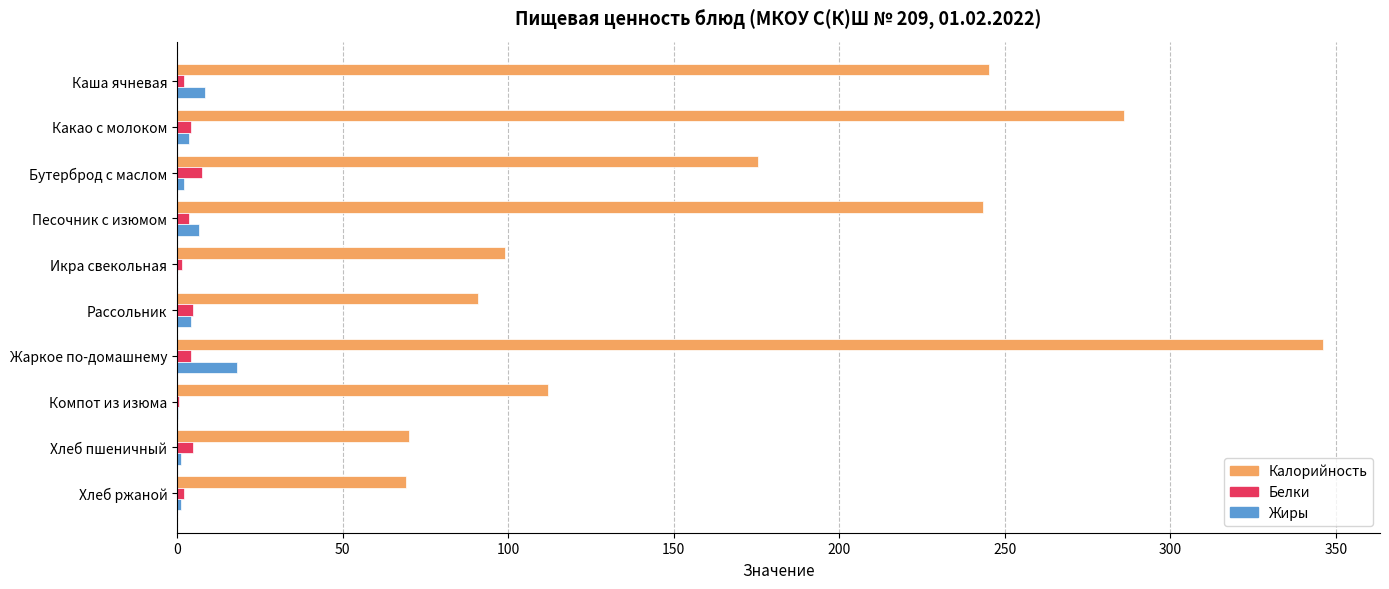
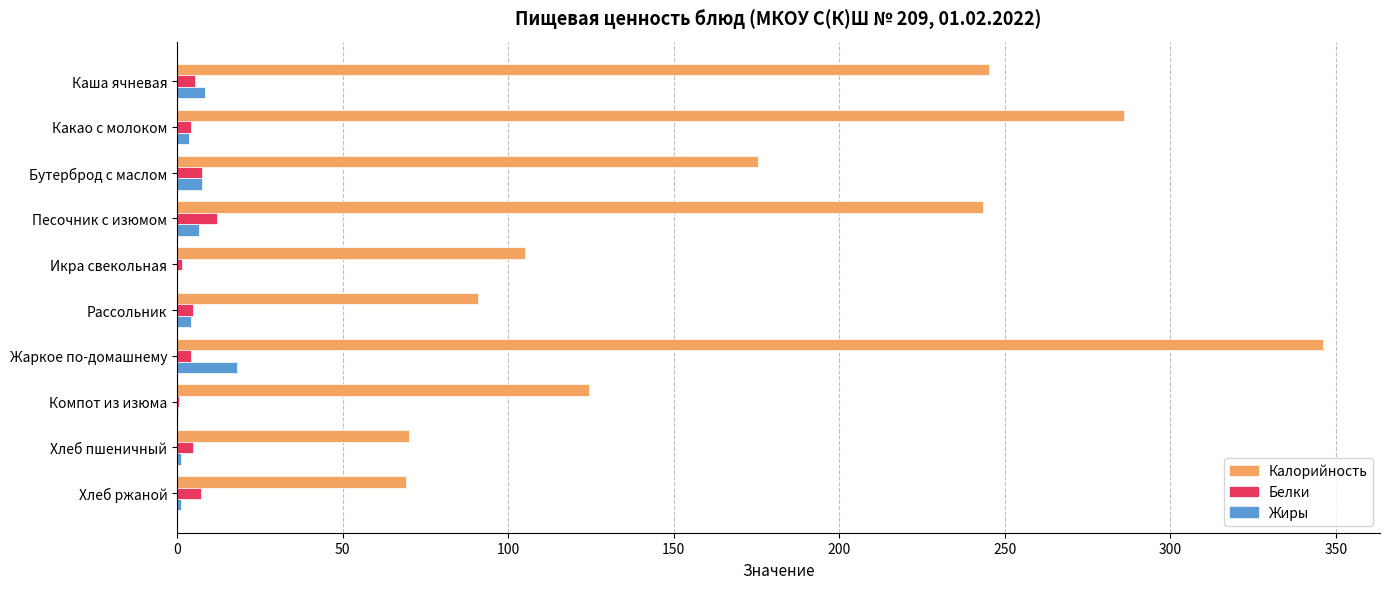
Белки, Каша ячневая: 2 -> 5
Жиры, Бутерброд с маслом: 2 -> 7
Белки, Песочник с изюмом: 4 -> 12
Калорийность, Икра свекольная: 99 -> 105
Калорийность, Компот из изюма: 112 -> 124
Белки, Хлеб ржаной: 2 -> 7
